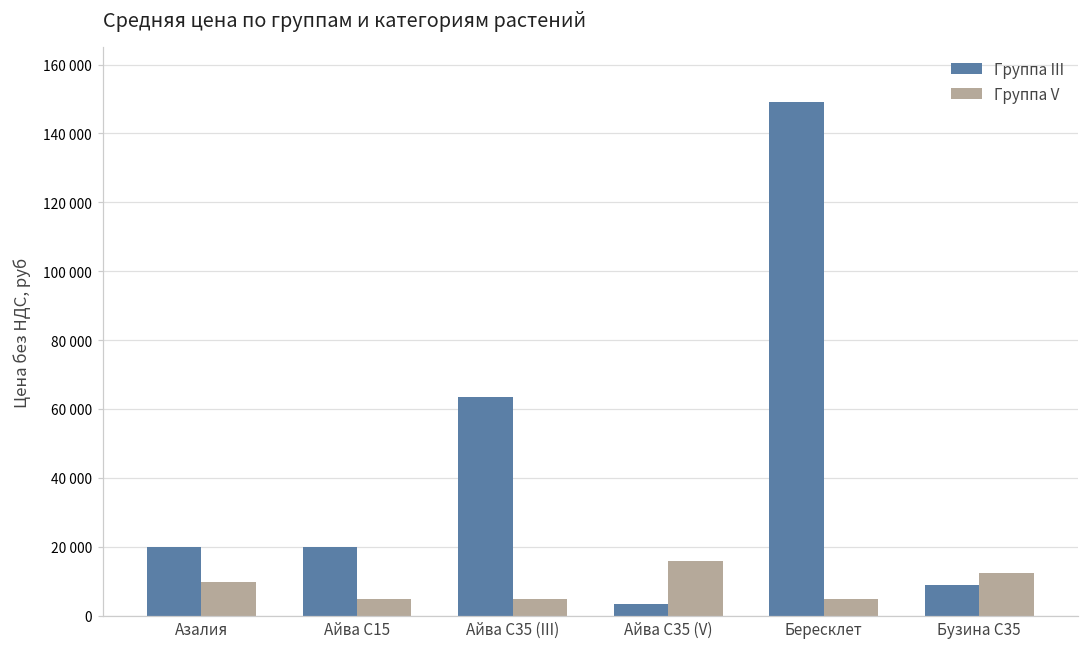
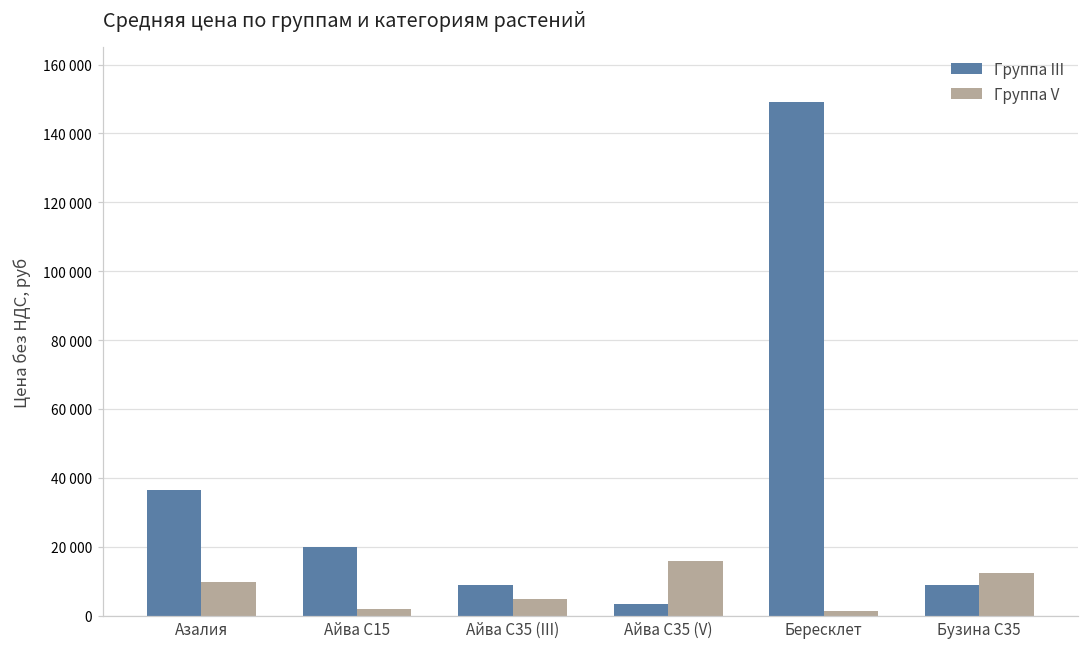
Группа III, Азалия: 20000 -> 37000
Группа V, Айва C15: 5000 -> 2000
Группа III, Айва C35 (III): 64000 -> 9000
Группа V, Бересклет: 5000 -> 1000
